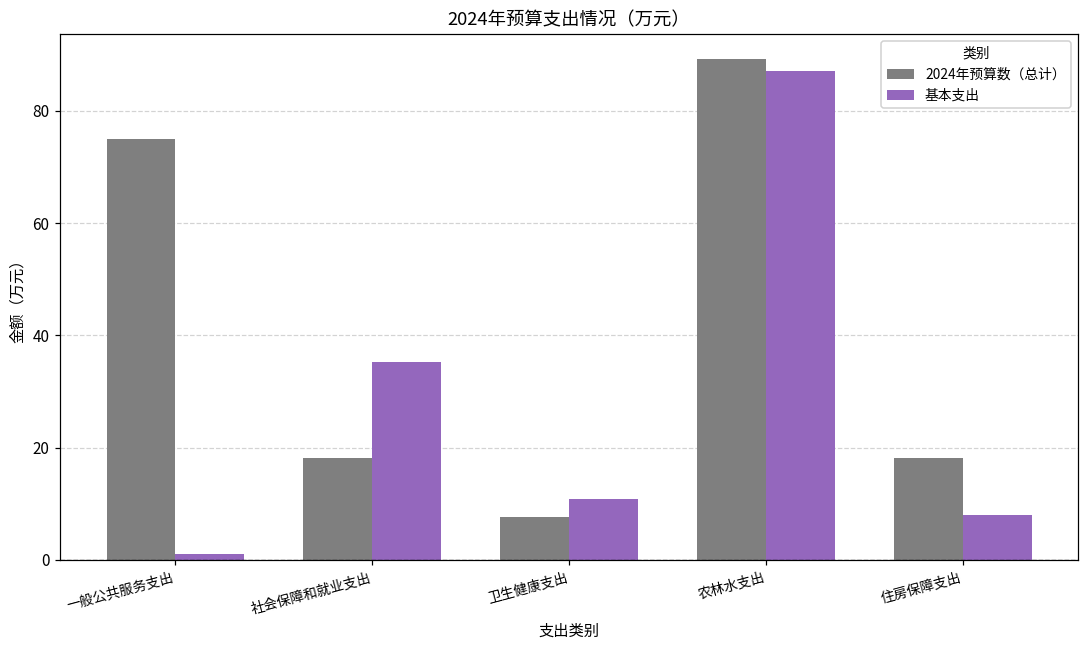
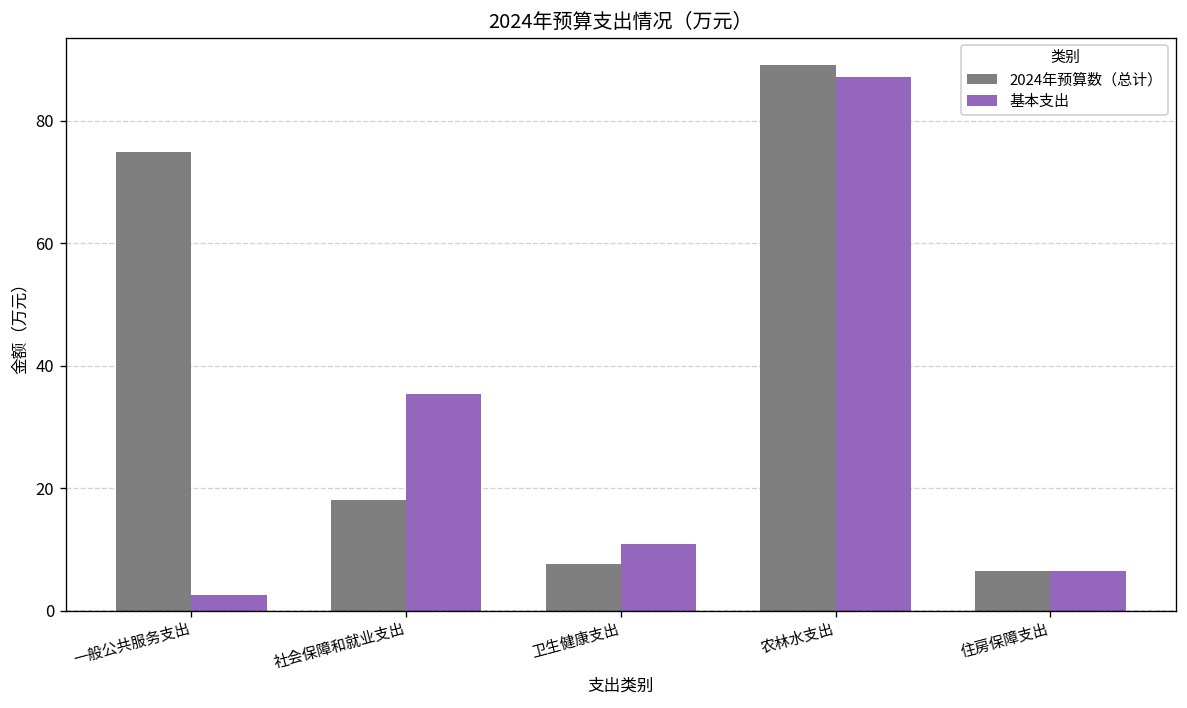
基本支出, 一般公共服务支出: 1 -> 3
2024年预算数（总计）, 住房保障支出: 18 -> 6
基本支出, 住房保障支出: 8 -> 6
